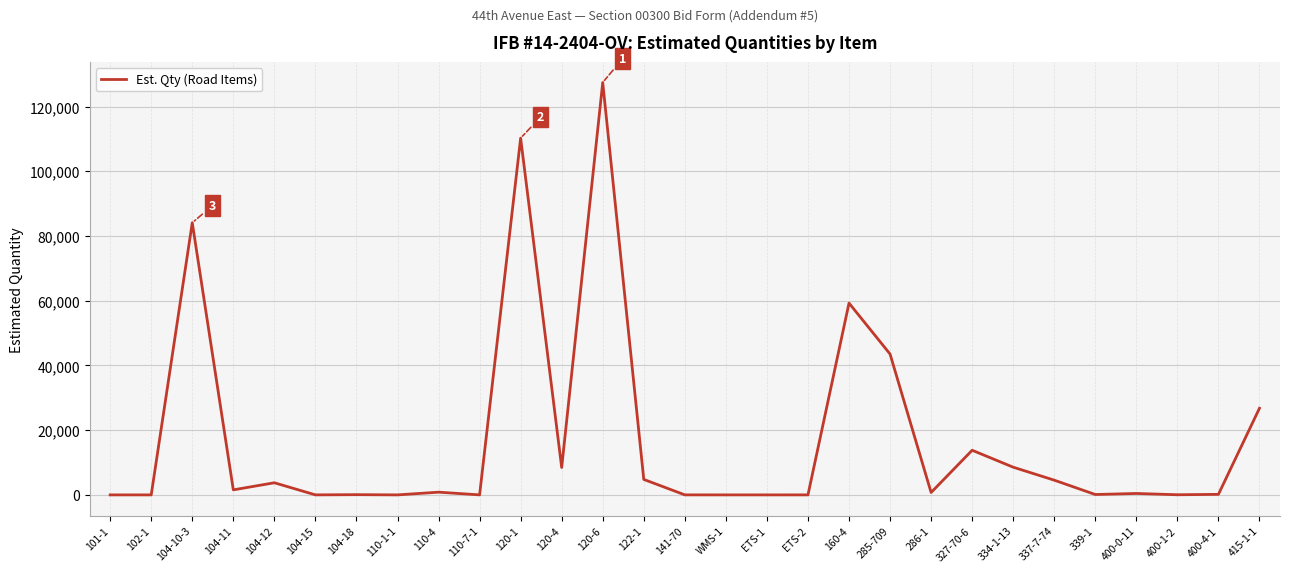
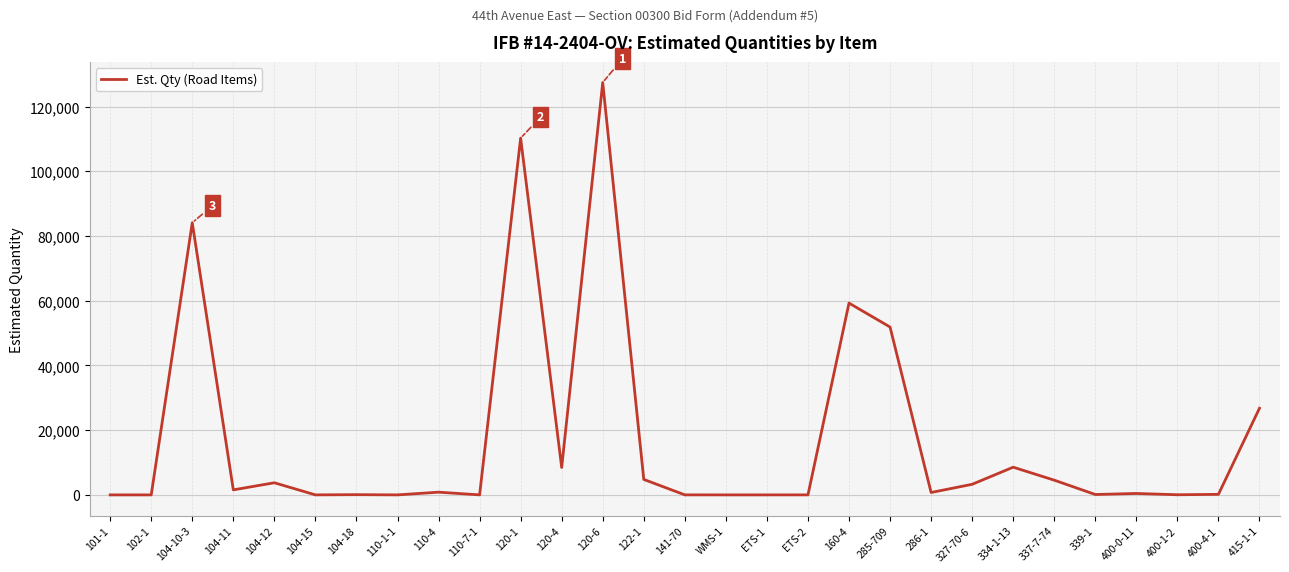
285-709: 44,000 -> 52,000
327-70-6: 14,000 -> 3,000
